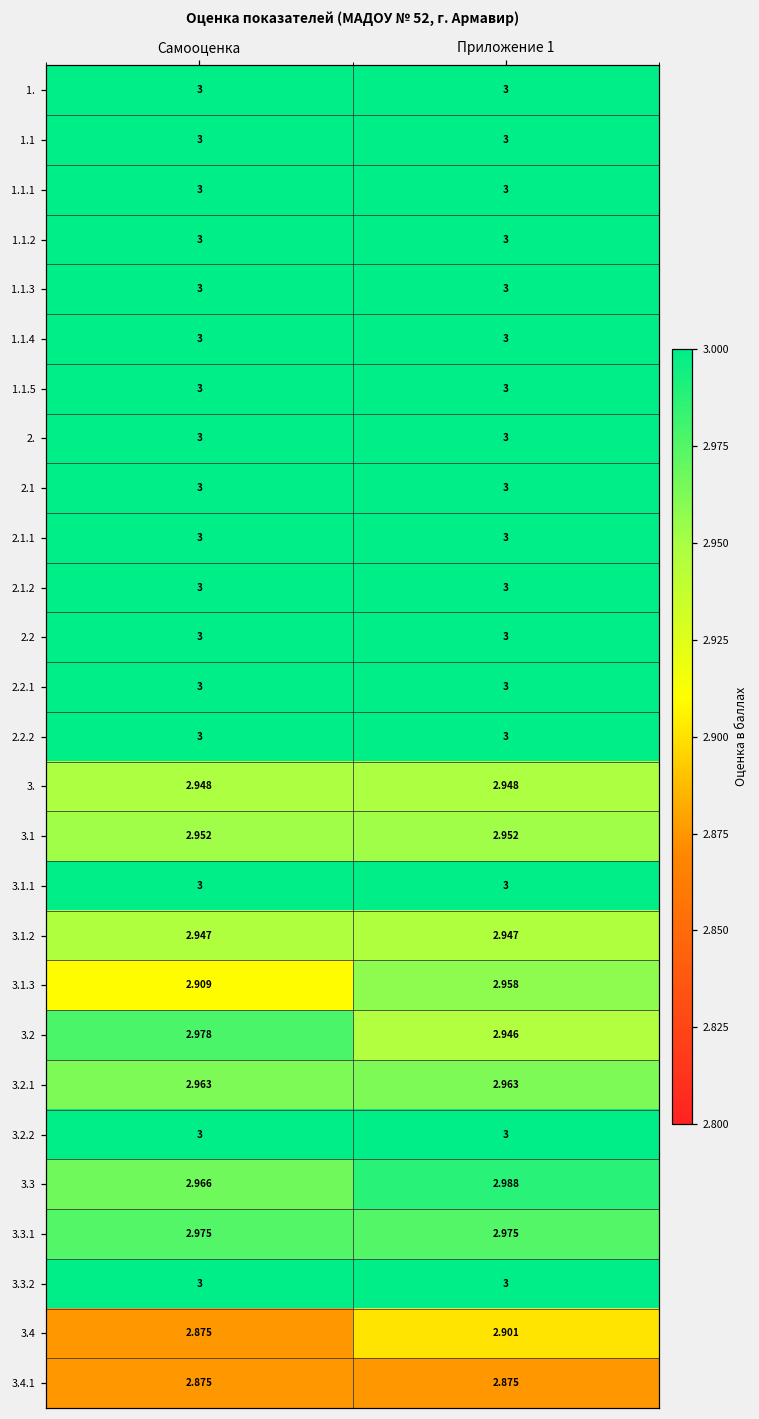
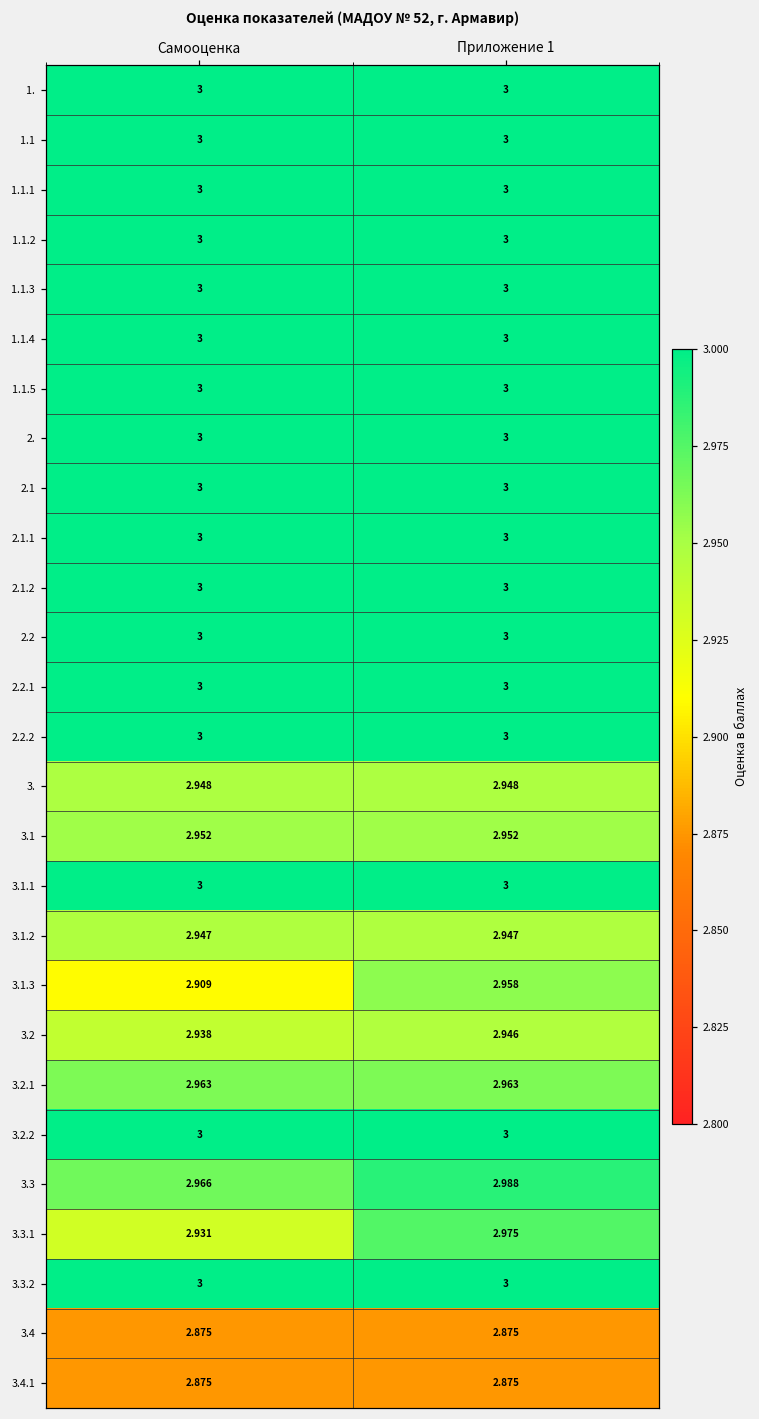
3.2, Самооценка: 2.978 -> 2.938
3.3.1, Самооценка: 2.975 -> 2.931
3.4, Приложение 1: 2.901 -> 2.875
